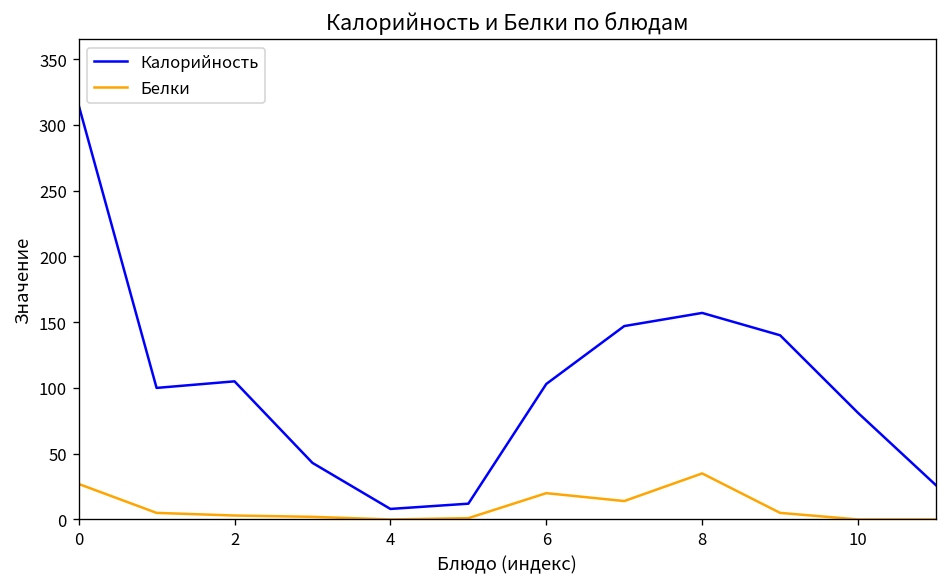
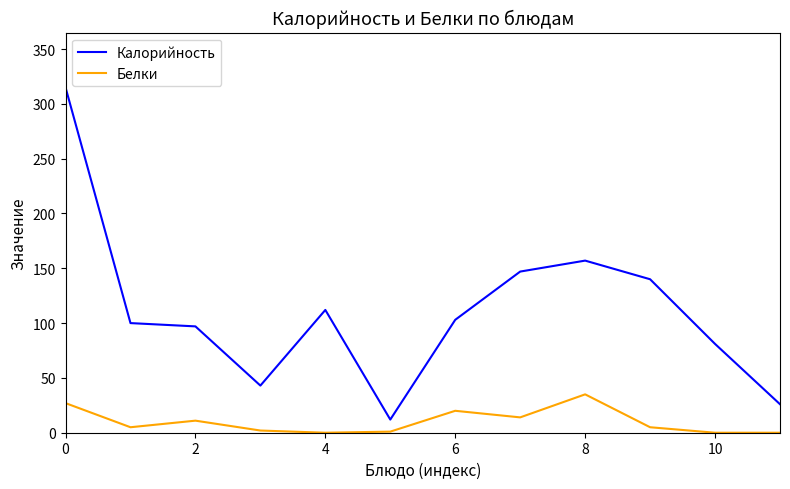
Калорийность, 2: 105 -> 97
Белки, 2: 3 -> 11
Калорийность, 4: 8 -> 112
